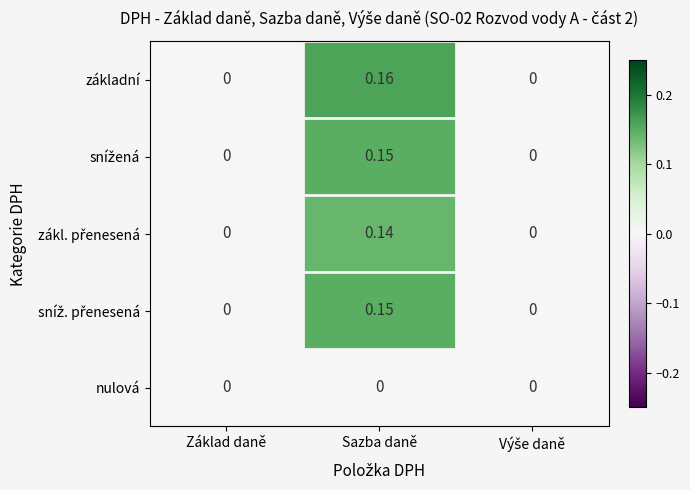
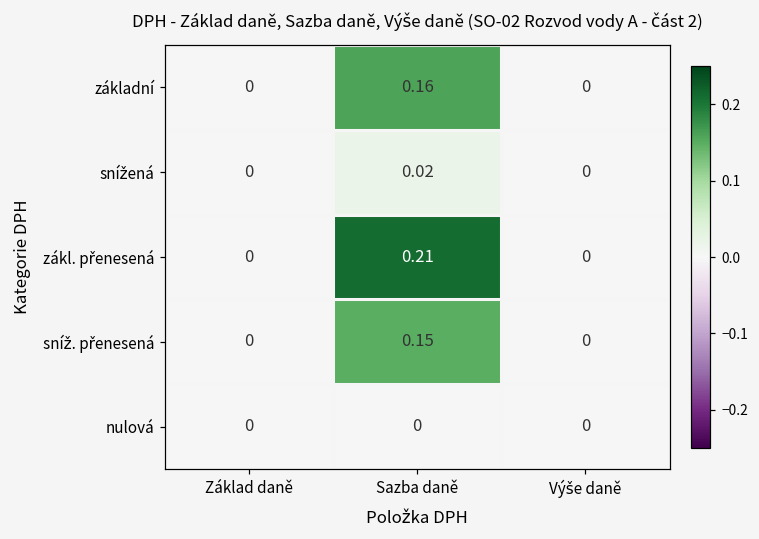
snížená, Sazba daně: 0.15 -> 0.02
zákl. přenesená, Sazba daně: 0.14 -> 0.21
